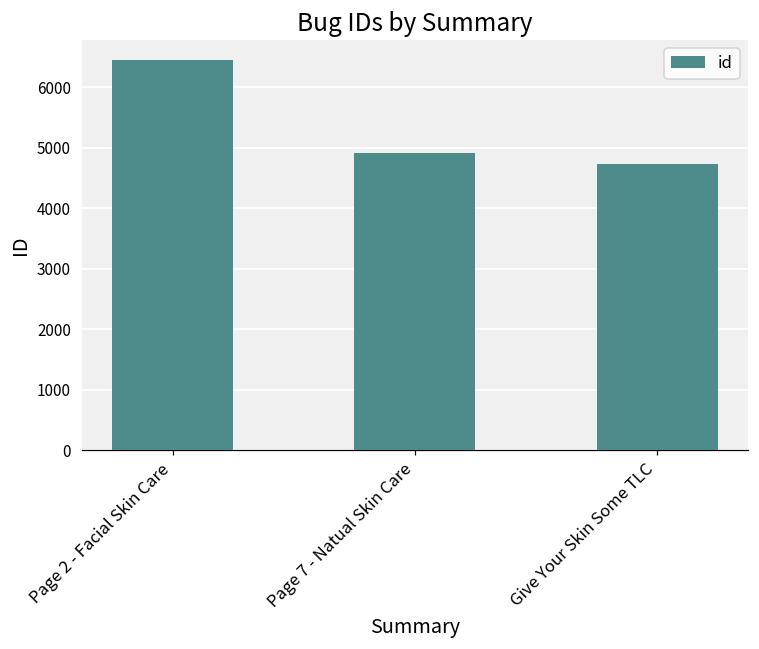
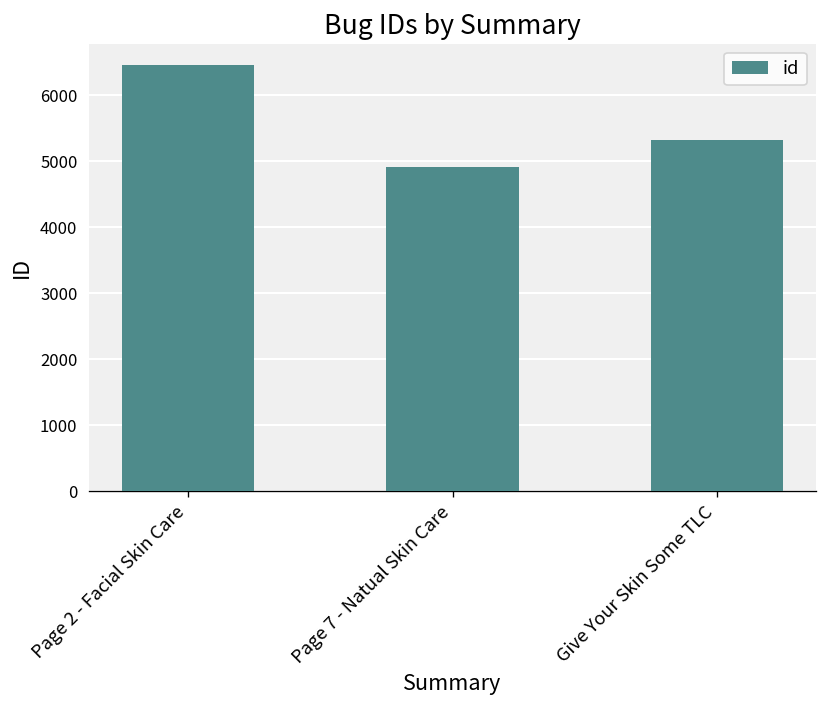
Give Your Skin Some TLC: 4700 -> 5300
